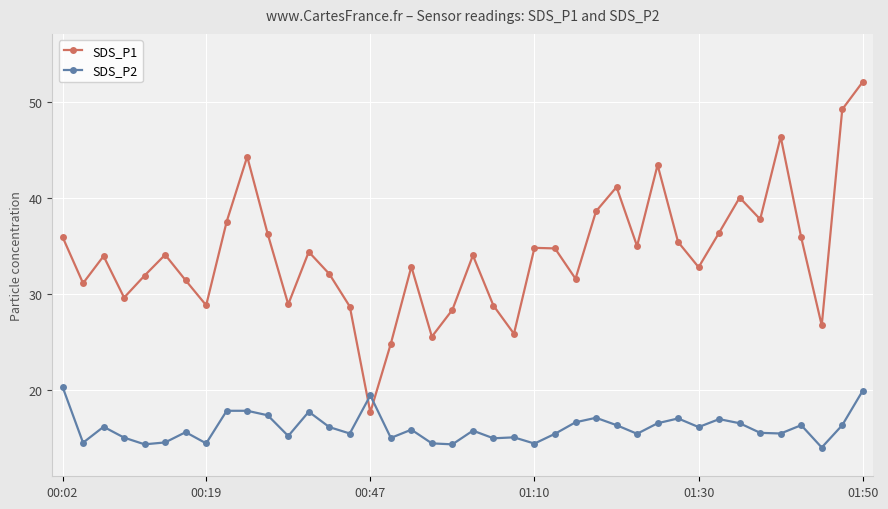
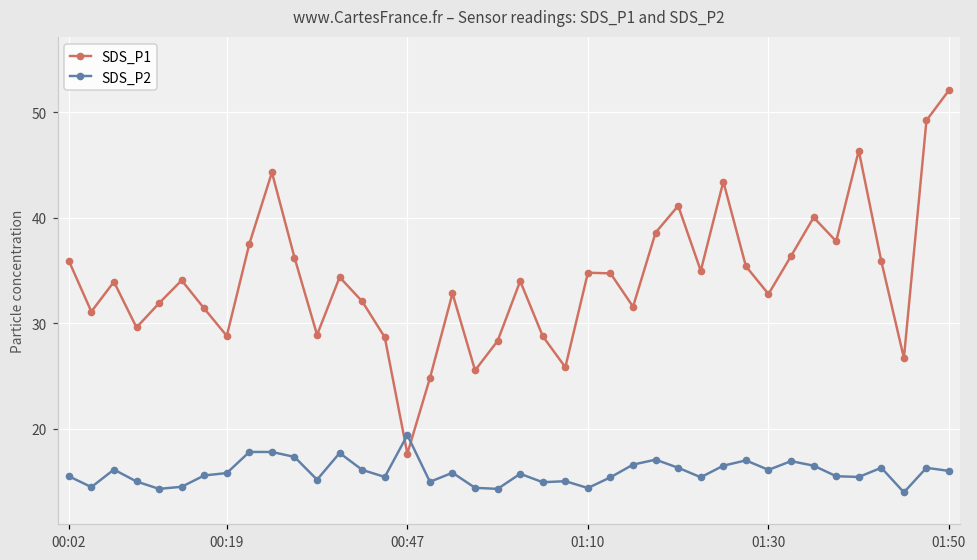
SDS_P2, 00:02: 20 -> 16
SDS_P2, 00:19: 14 -> 16
SDS_P2, 01:50: 20 -> 16
